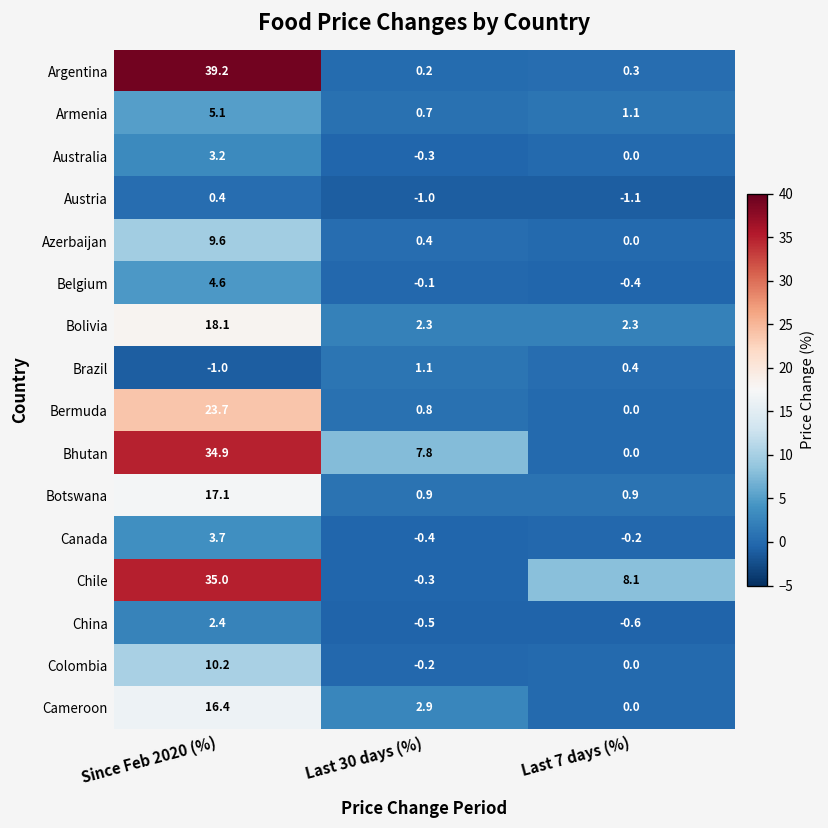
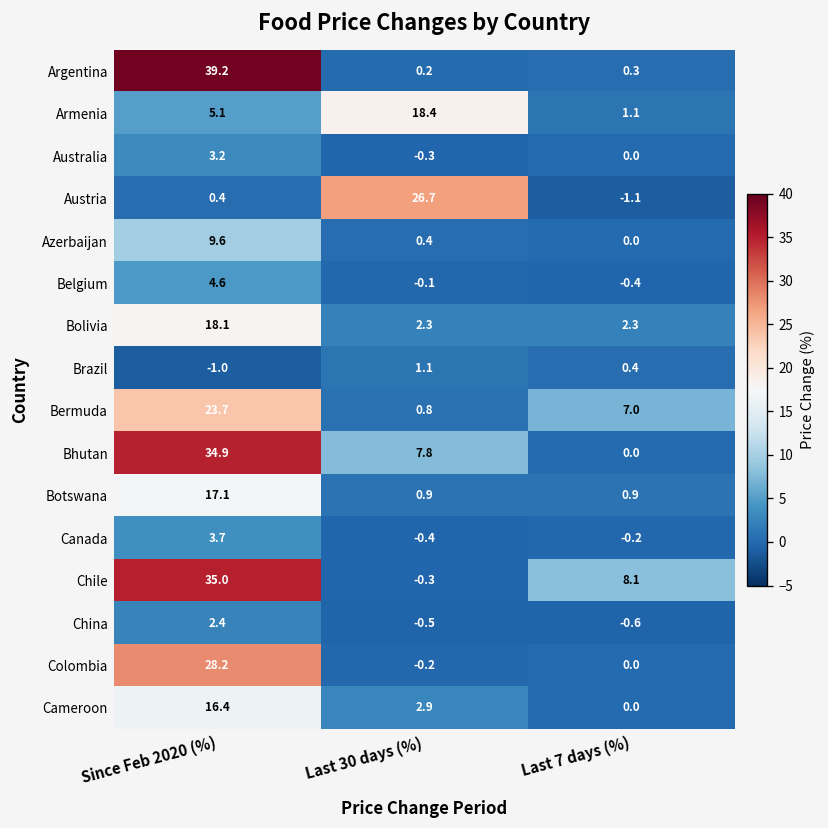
Armenia, Last 30 days (%): 0.7 -> 18.4
Austria, Last 30 days (%): -1.0 -> 26.7
Bermuda, Last 7 days (%): 0.0 -> 7.0
Colombia, Since Feb 2020 (%): 10.2 -> 28.2
